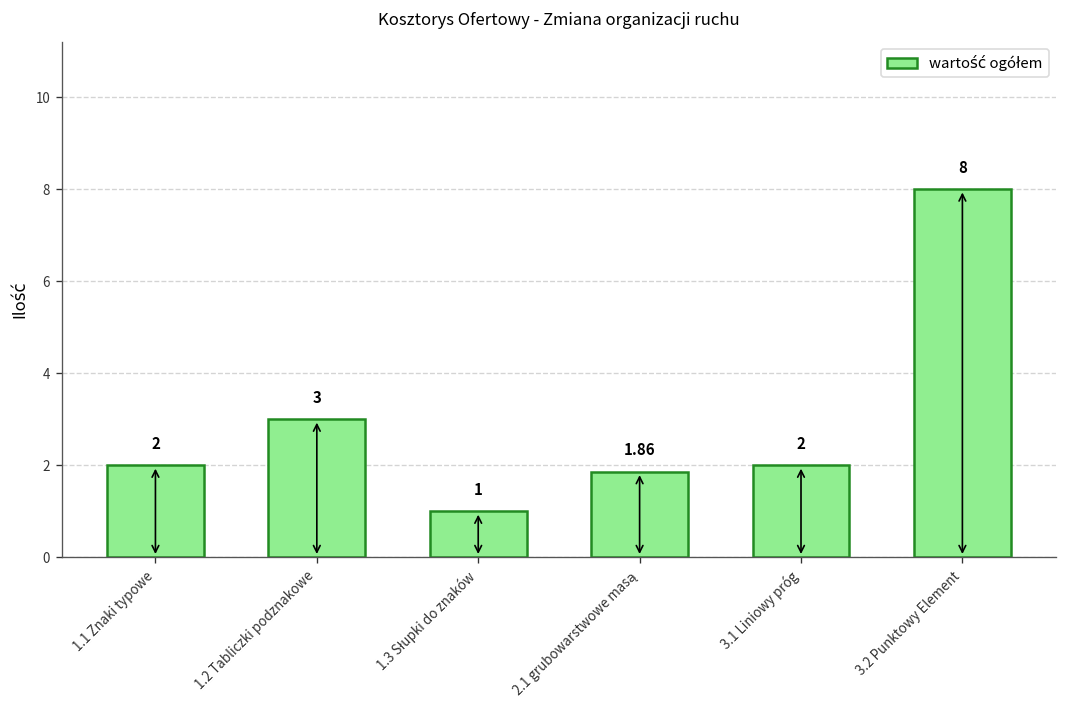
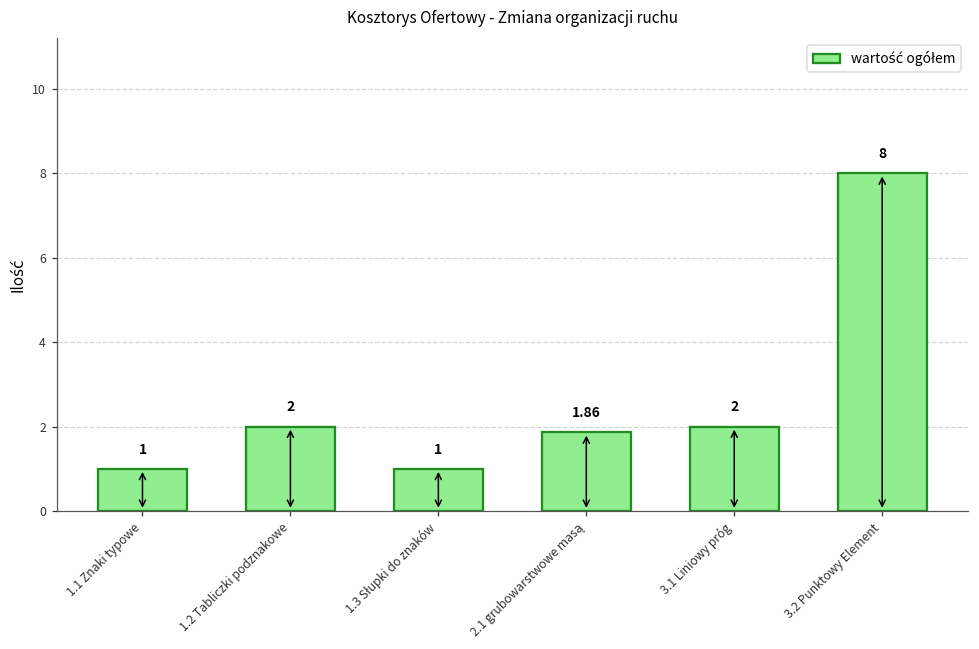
1.1 Znaki typowe: 2 -> 1
1.2 Tabliczki podznakowe: 3 -> 2
